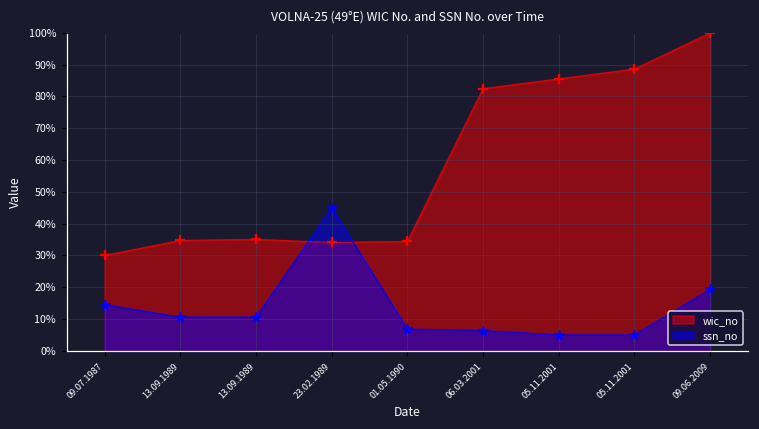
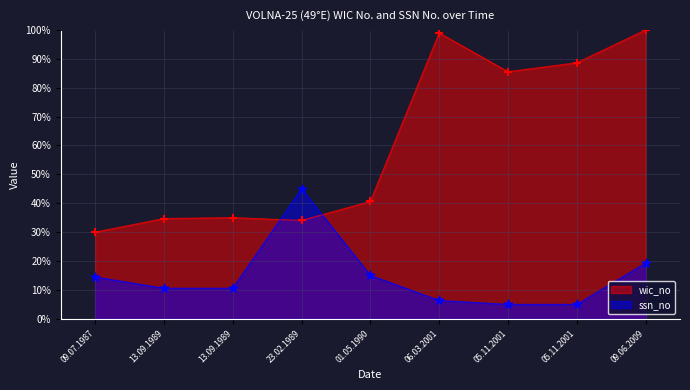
wic_no, 01.05.1990: 34% -> 41%
ssn_no, 01.05.1990: 7% -> 15%
wic_no, 06.03.2001: 82% -> 99%
